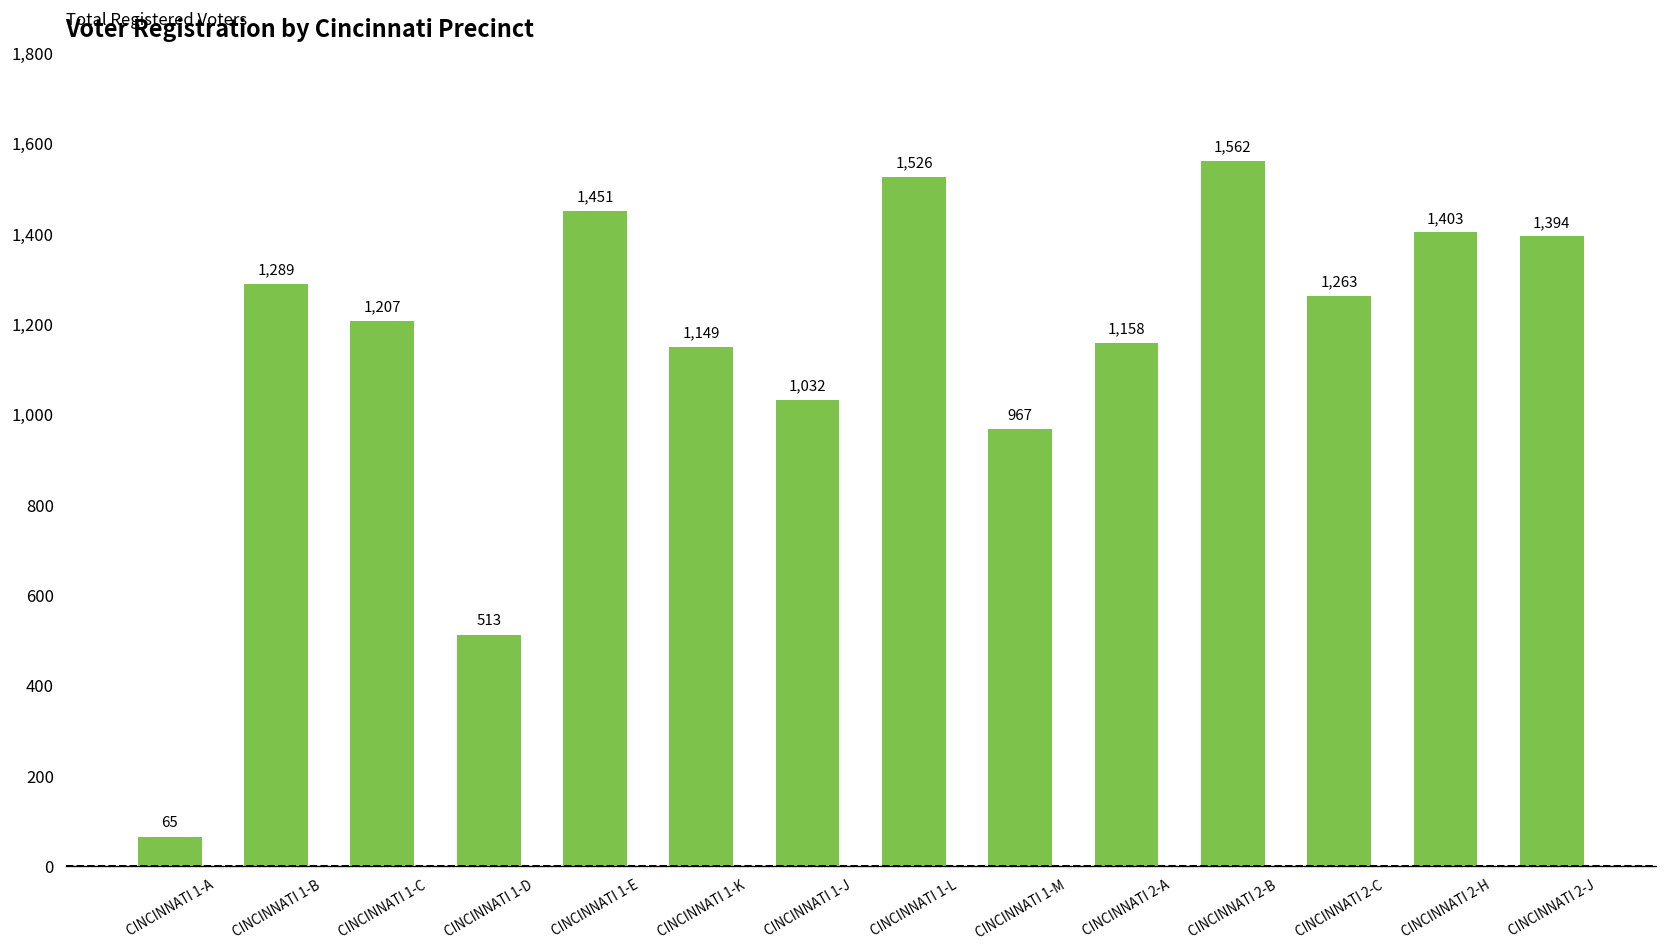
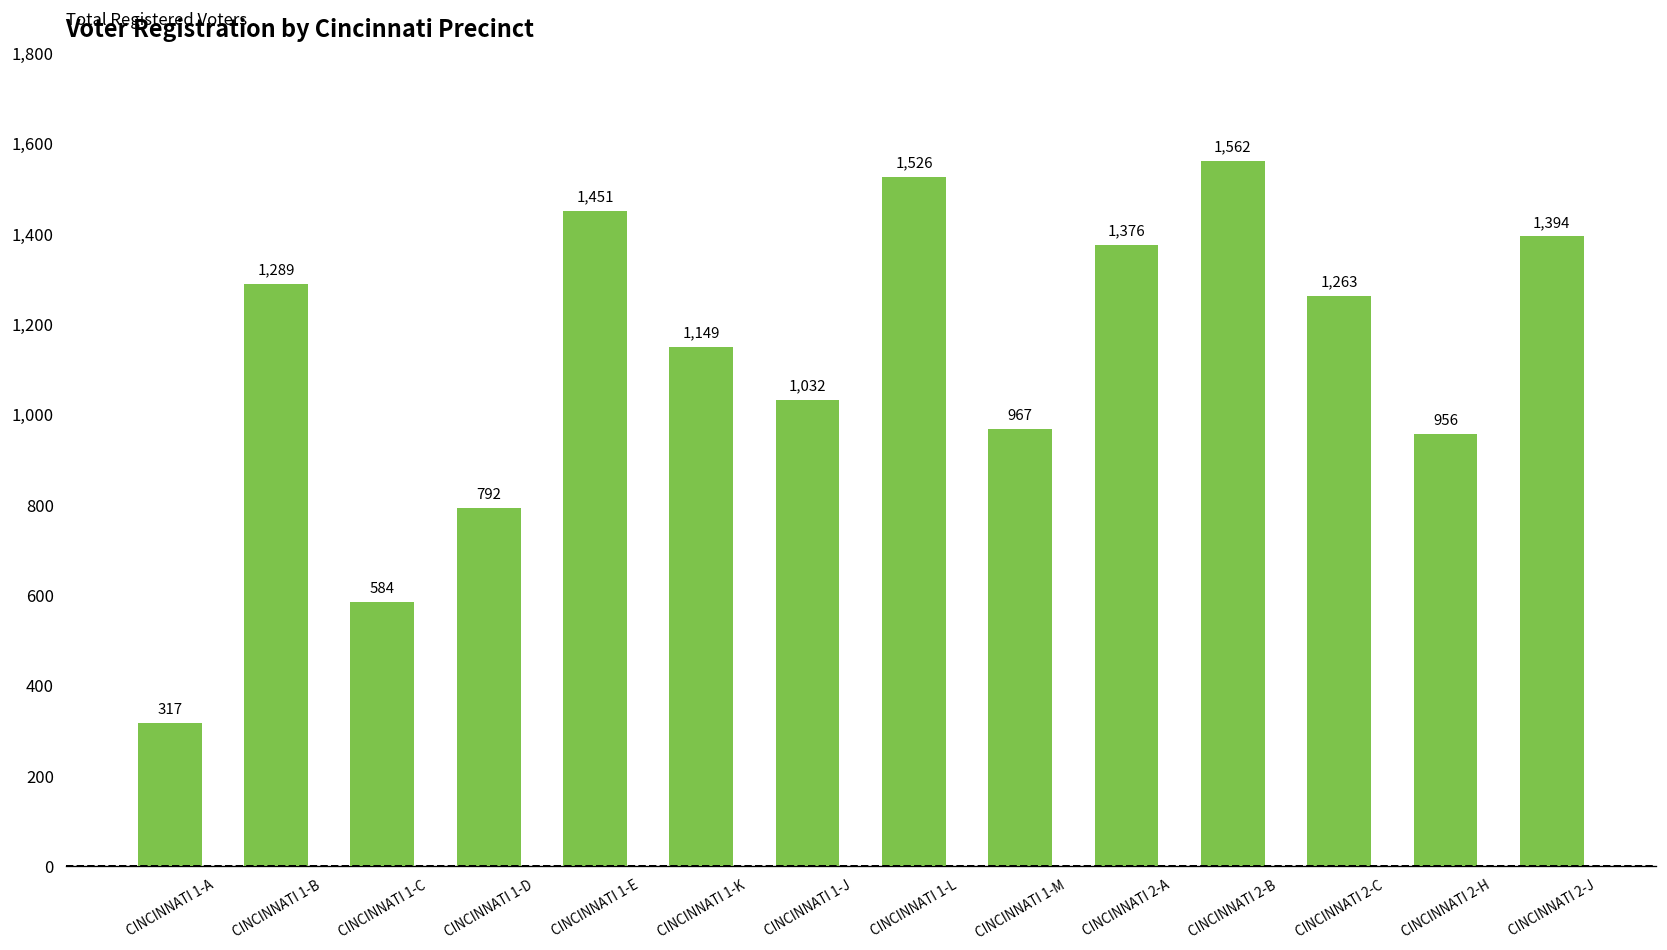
CINCINNATI 1-A: 65 -> 317
CINCINNATI 1-C: 1,207 -> 584
CINCINNATI 1-D: 513 -> 792
CINCINNATI 2-A: 1,158 -> 1,376
CINCINNATI 2-H: 1,403 -> 956
